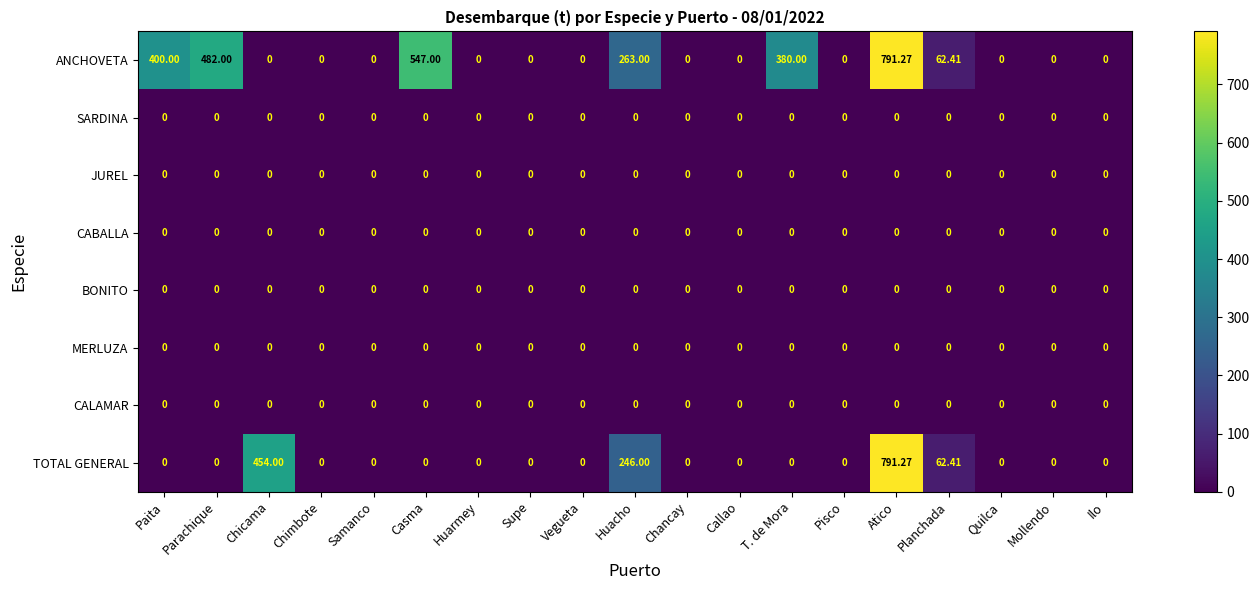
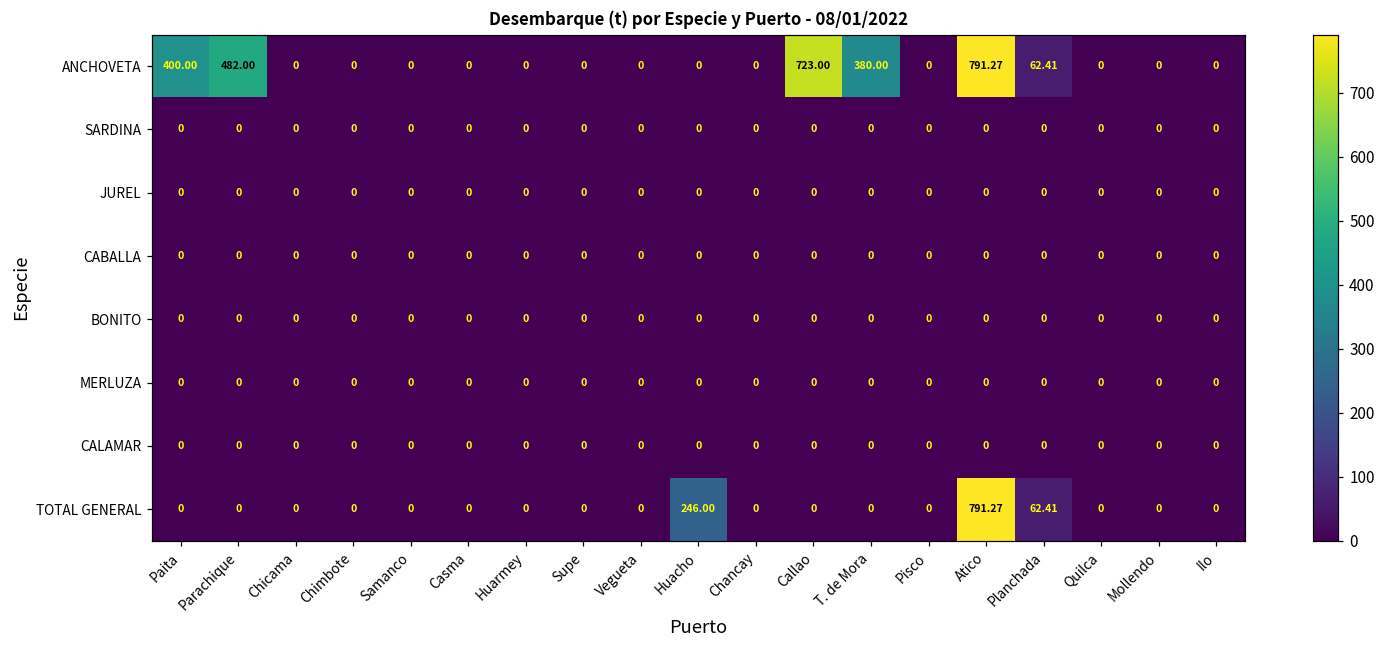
ANCHOVETA, Casma: 547.00 -> 0
ANCHOVETA, Huacho: 263.00 -> 0
ANCHOVETA, Callao: 0 -> 723.00
TOTAL GENERAL, Chicama: 454.00 -> 0
